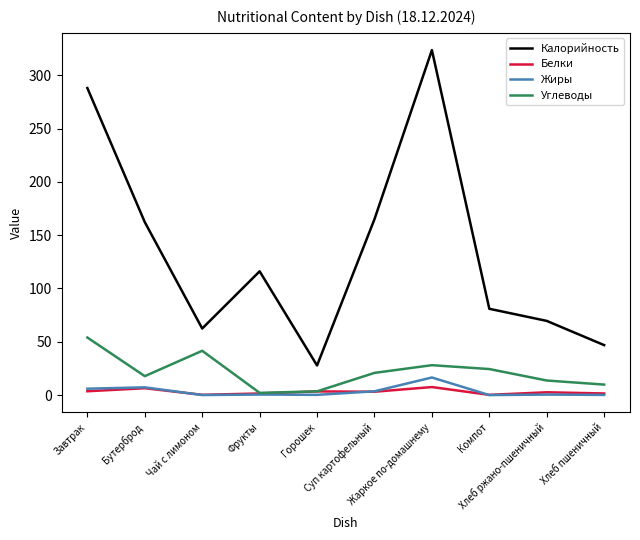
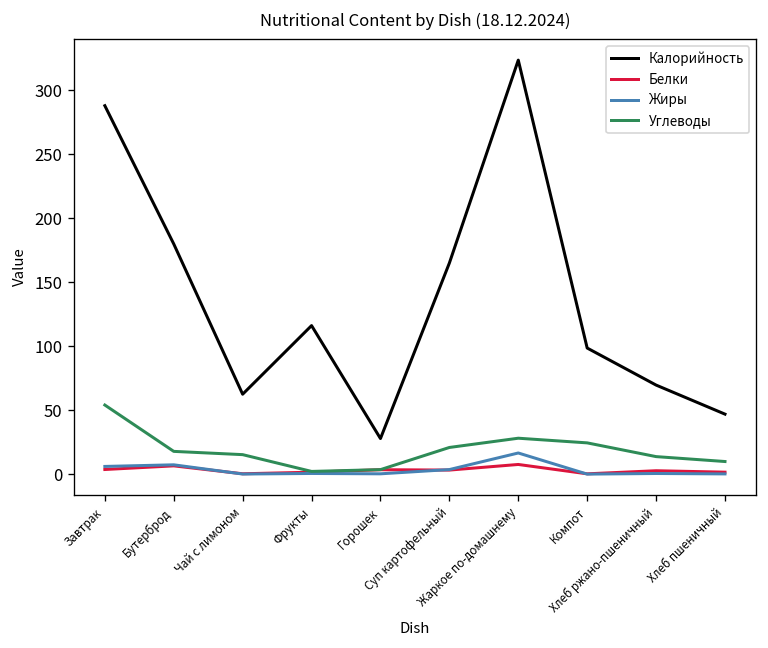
Калорийность, Бутерброд: 162 -> 180
Углеводы, Чай с лимоном: 42 -> 15
Калорийность, Компот: 81 -> 99
